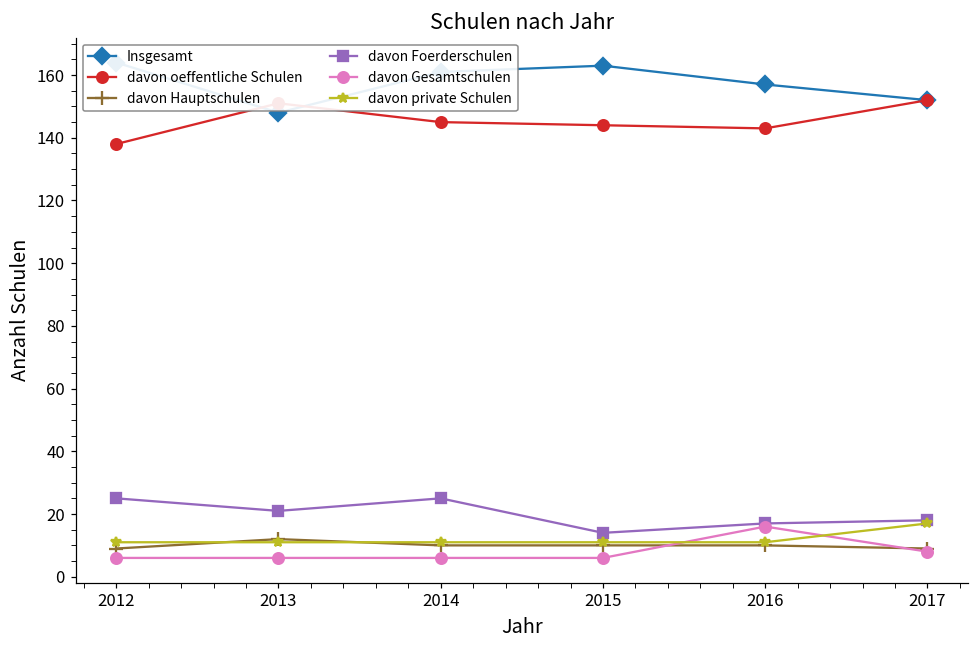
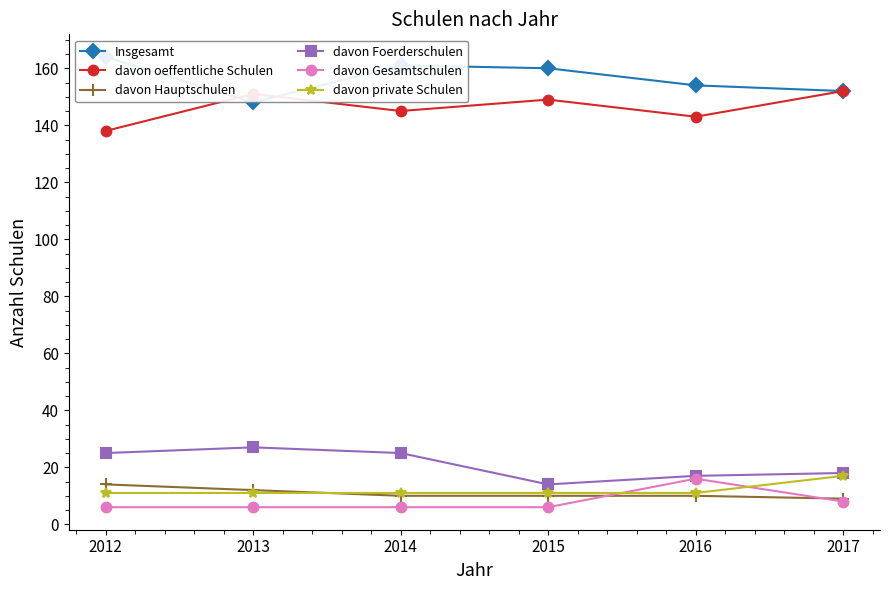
davon Hauptschulen, 2012: 9 -> 14
davon Foerderschulen, 2013: 21 -> 27
Insgesamt, 2015: 163 -> 160
davon oeffentliche Schulen, 2015: 144 -> 149
Insgesamt, 2016: 157 -> 154
